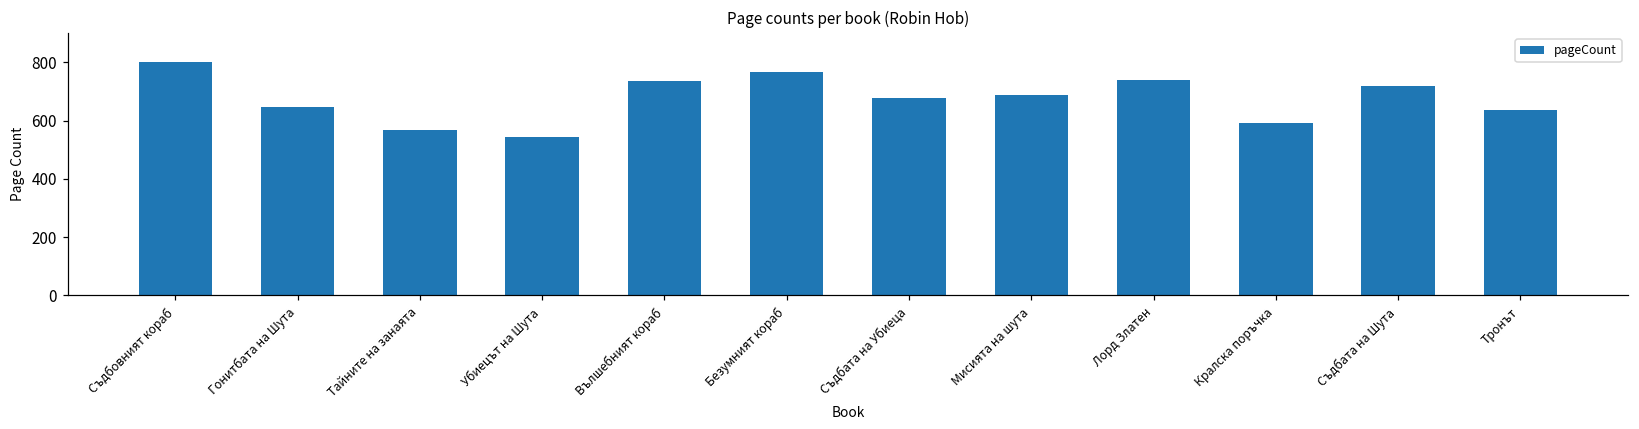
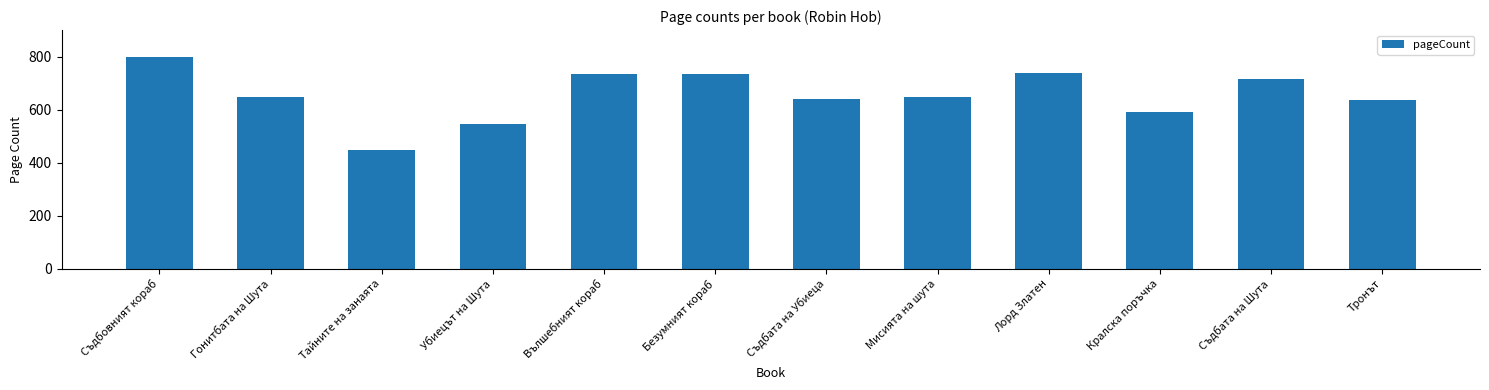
Тайните на занаята: 570 -> 450
Безумният кораб: 770 -> 730
Съдбата на Убиеца: 680 -> 640
Мисията на шута: 690 -> 650
